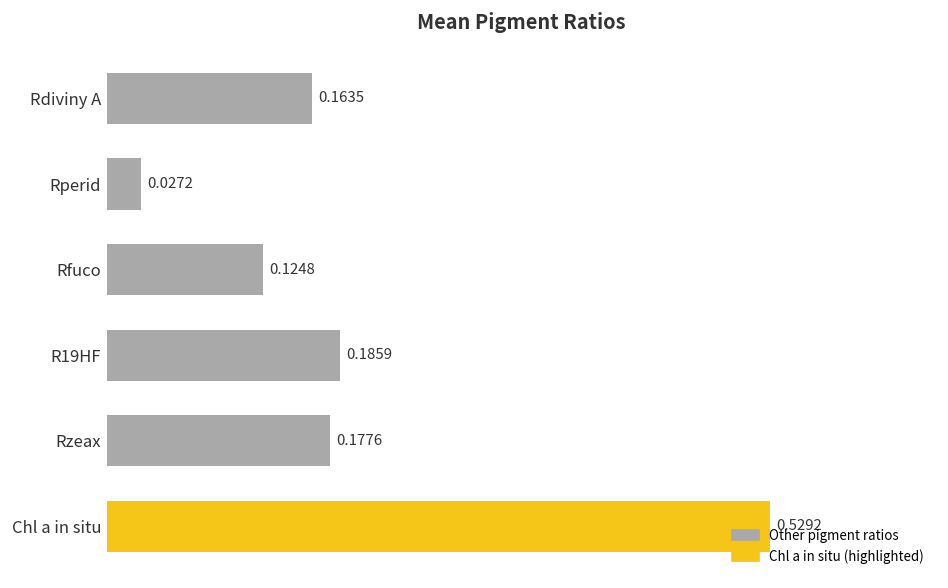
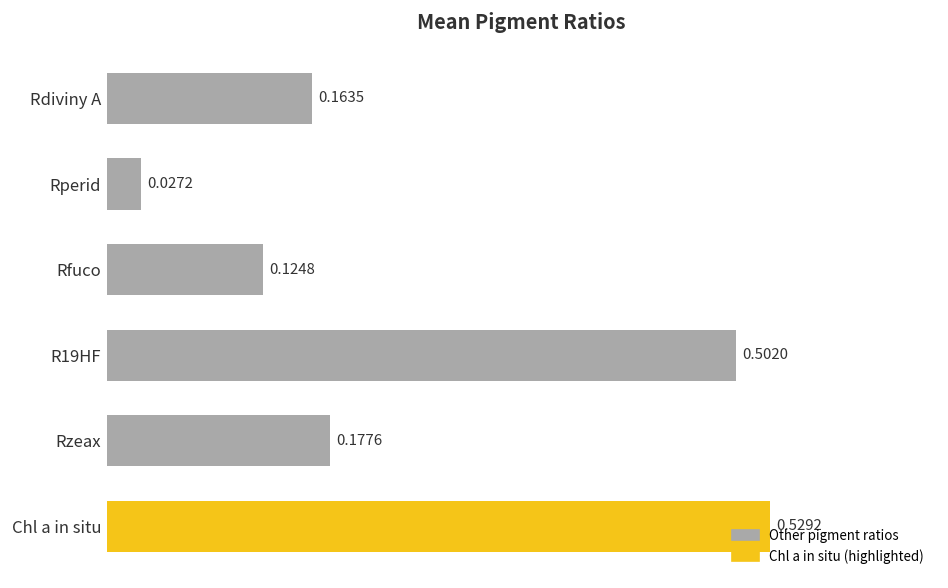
R19HF: 0.1859 -> 0.5020
